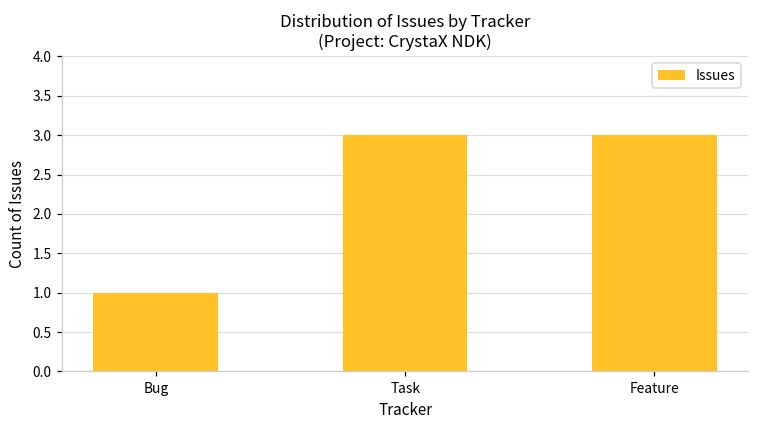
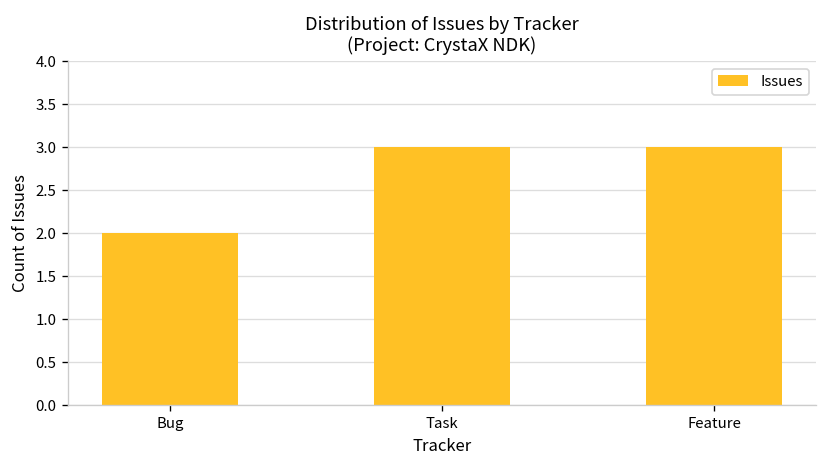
Bug: 1 -> 2
